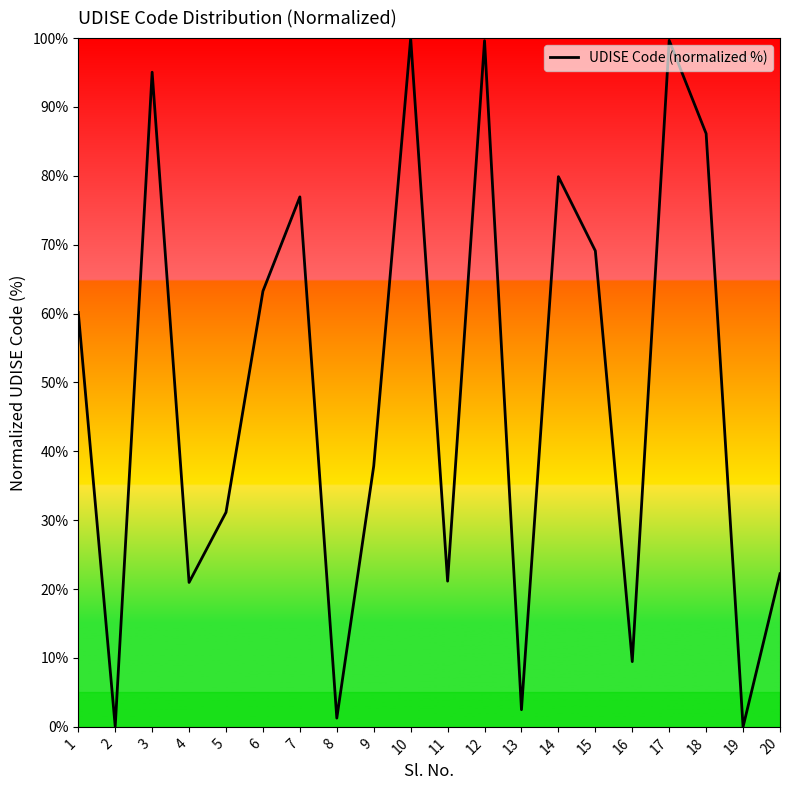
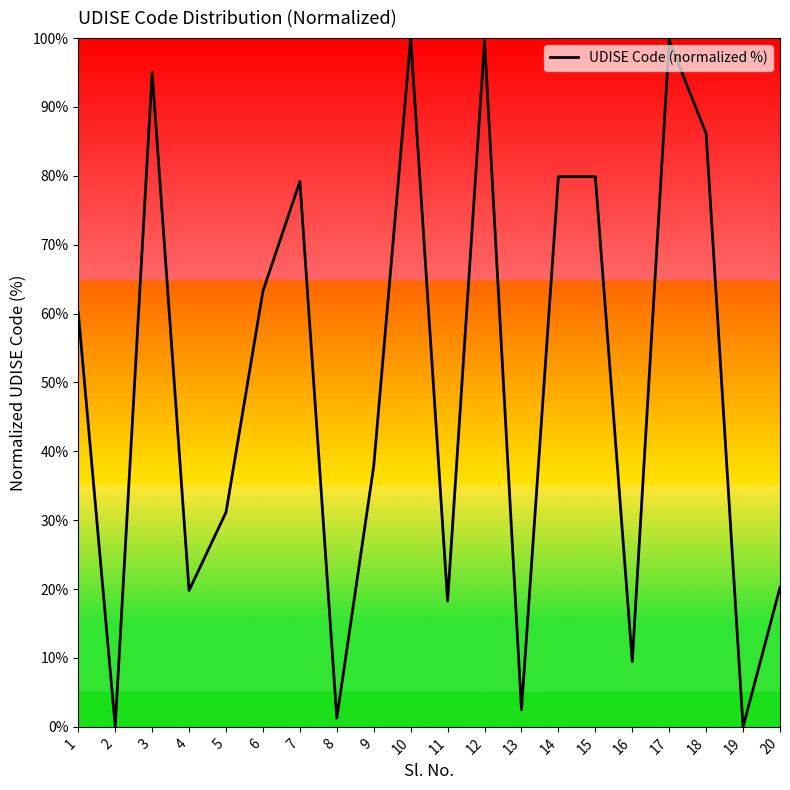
4: 21% -> 20%
7: 77% -> 79%
11: 21% -> 18%
15: 69% -> 80%
20: 22% -> 20%
